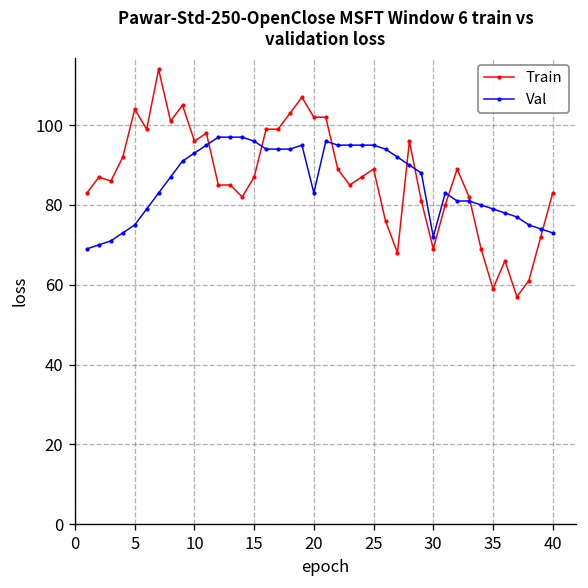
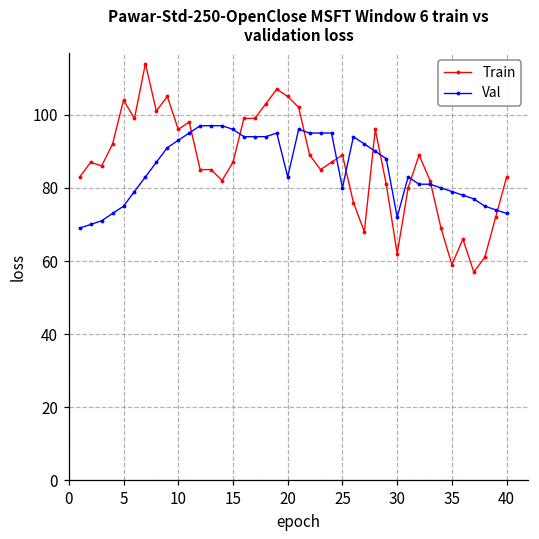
Train, 20: 102 -> 105
Val, 25: 95 -> 80
Train, 30: 69 -> 62
